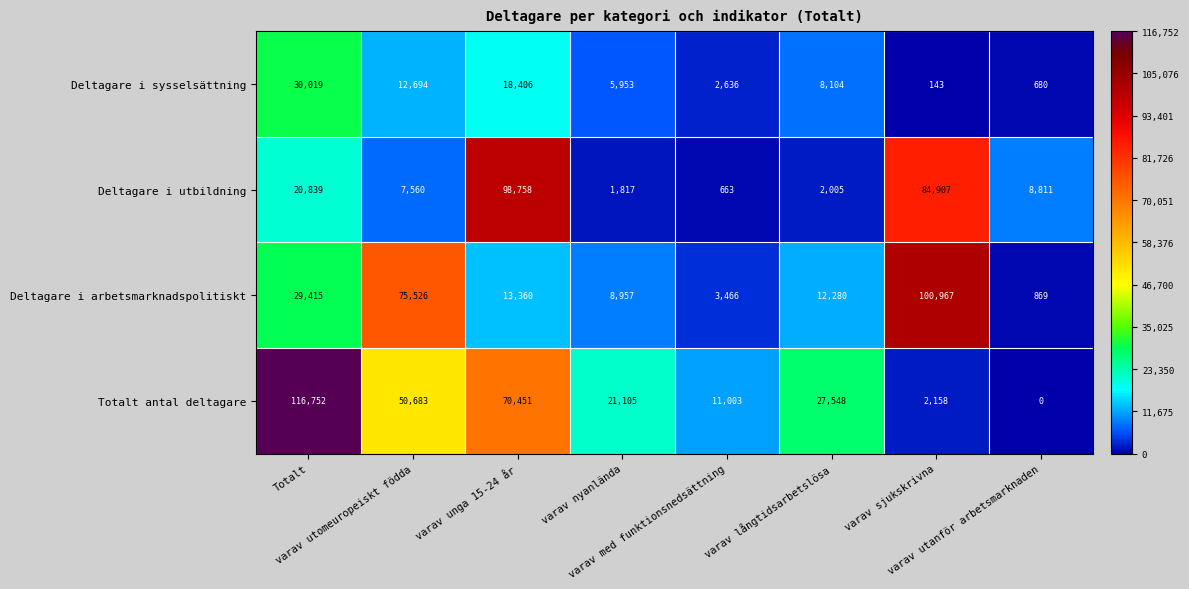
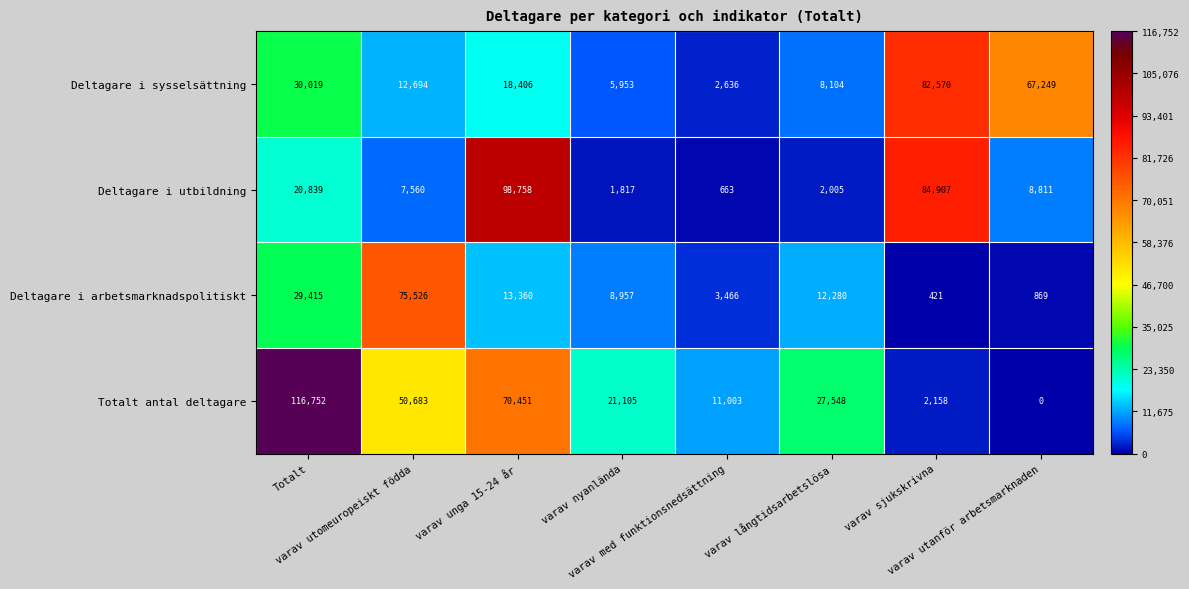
Deltagare i sysselsättning, varav sjukskrivna: 143 -> 82,570
Deltagare i sysselsättning, varav utanför arbetsmarknaden: 680 -> 67,249
Deltagare i arbetsmarknadspolitiskt, varav sjukskrivna: 100,967 -> 421
